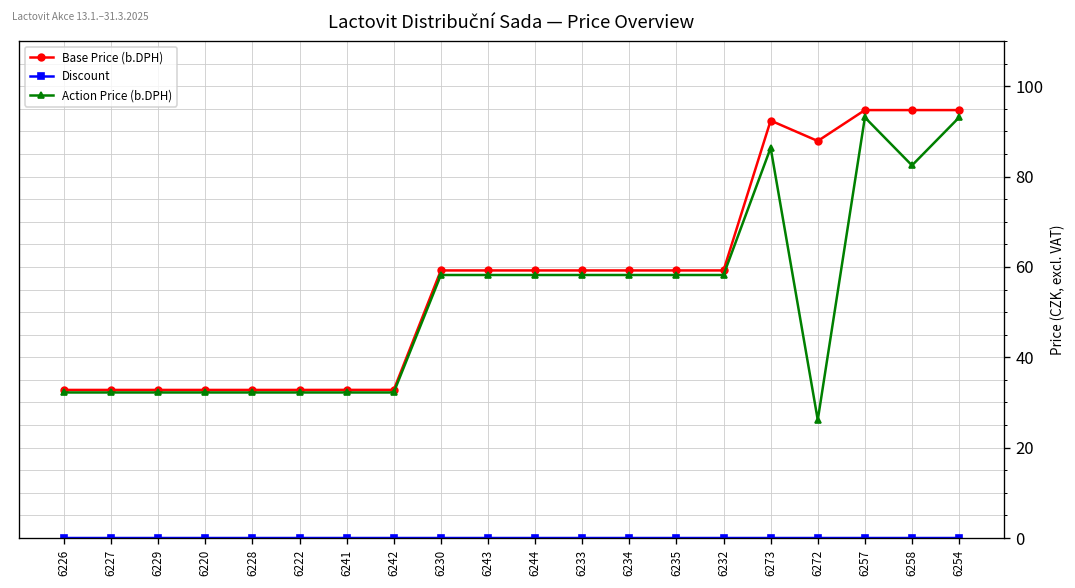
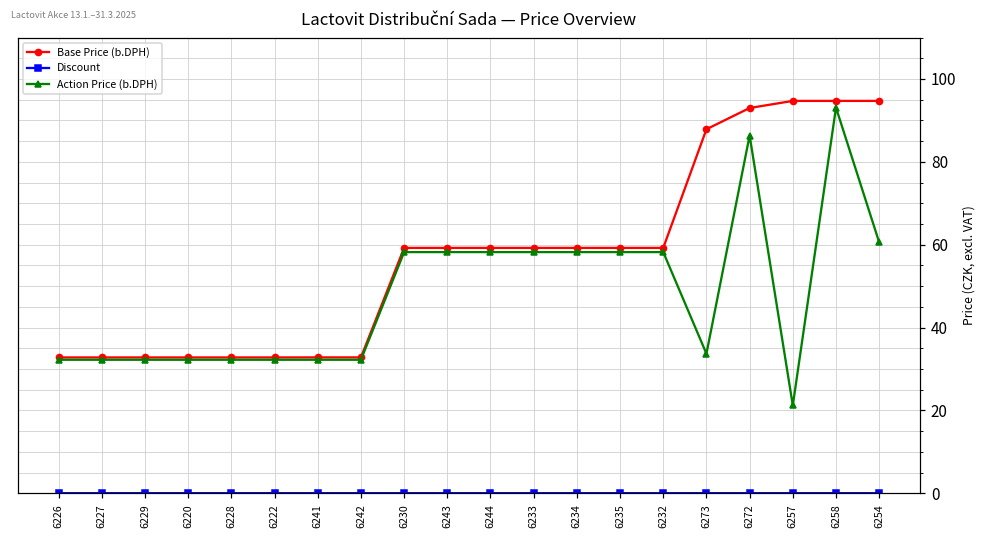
Base Price (b.DPH), 6273: 92 -> 88
Action Price (b.DPH), 6273: 86 -> 34
Base Price (b.DPH), 6272: 88 -> 93
Action Price (b.DPH), 6272: 26 -> 86
Action Price (b.DPH), 6257: 93 -> 21
Action Price (b.DPH), 6258: 82 -> 93
Action Price (b.DPH), 6254: 93 -> 61
